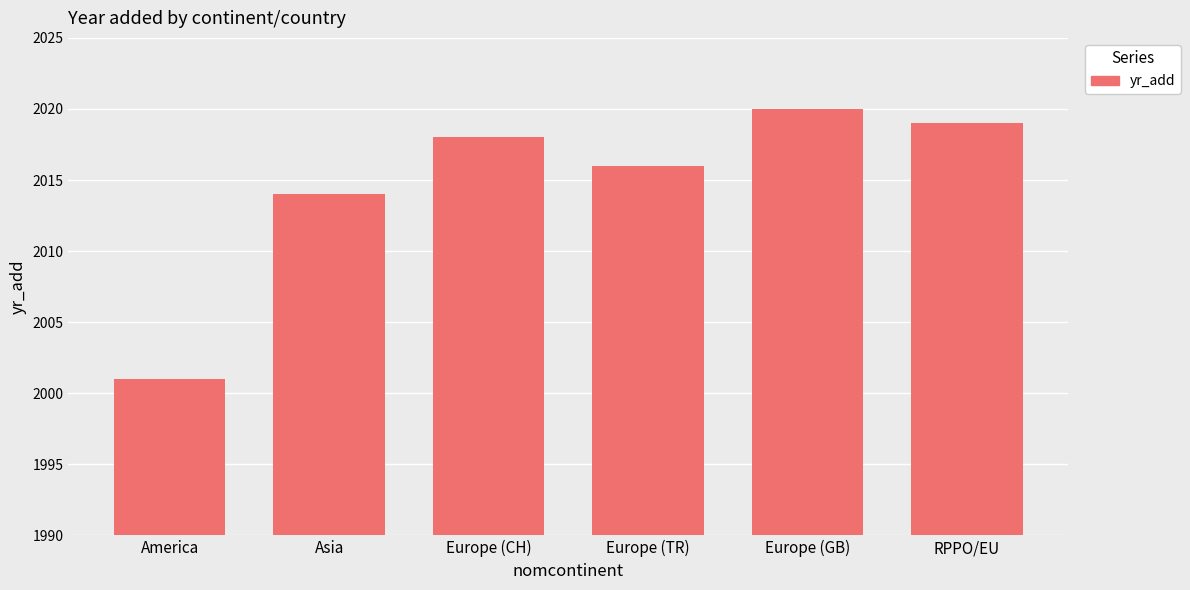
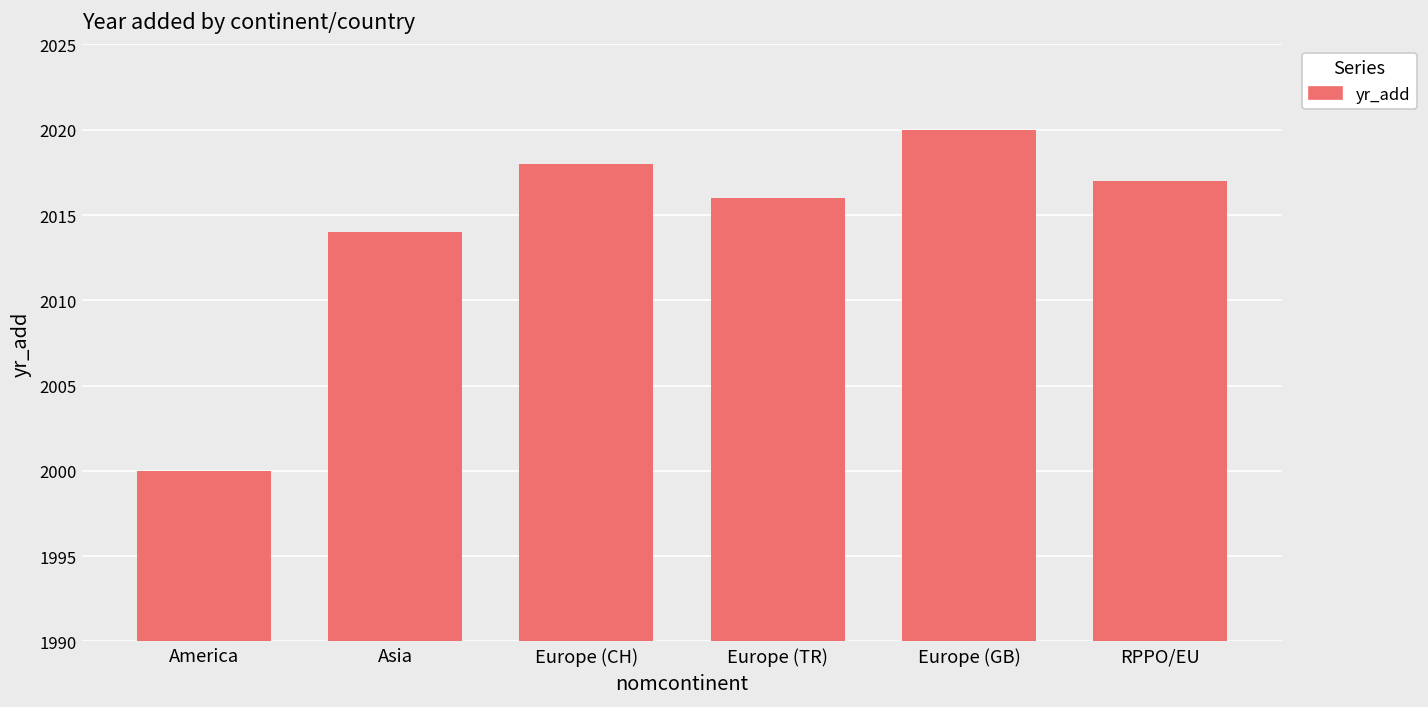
America: 2001 -> 2000
RPPO/EU: 2019 -> 2017
